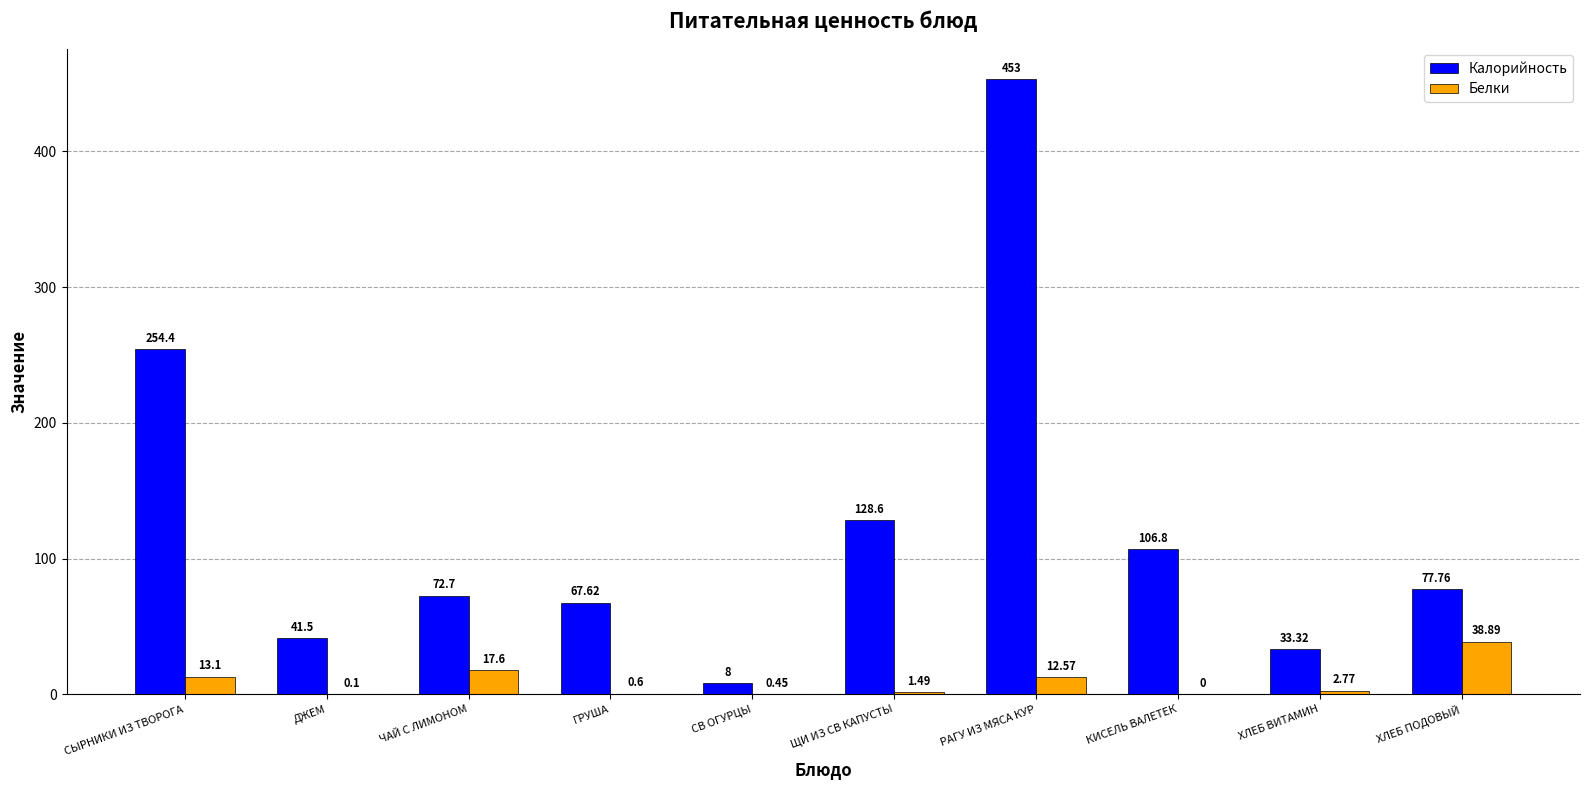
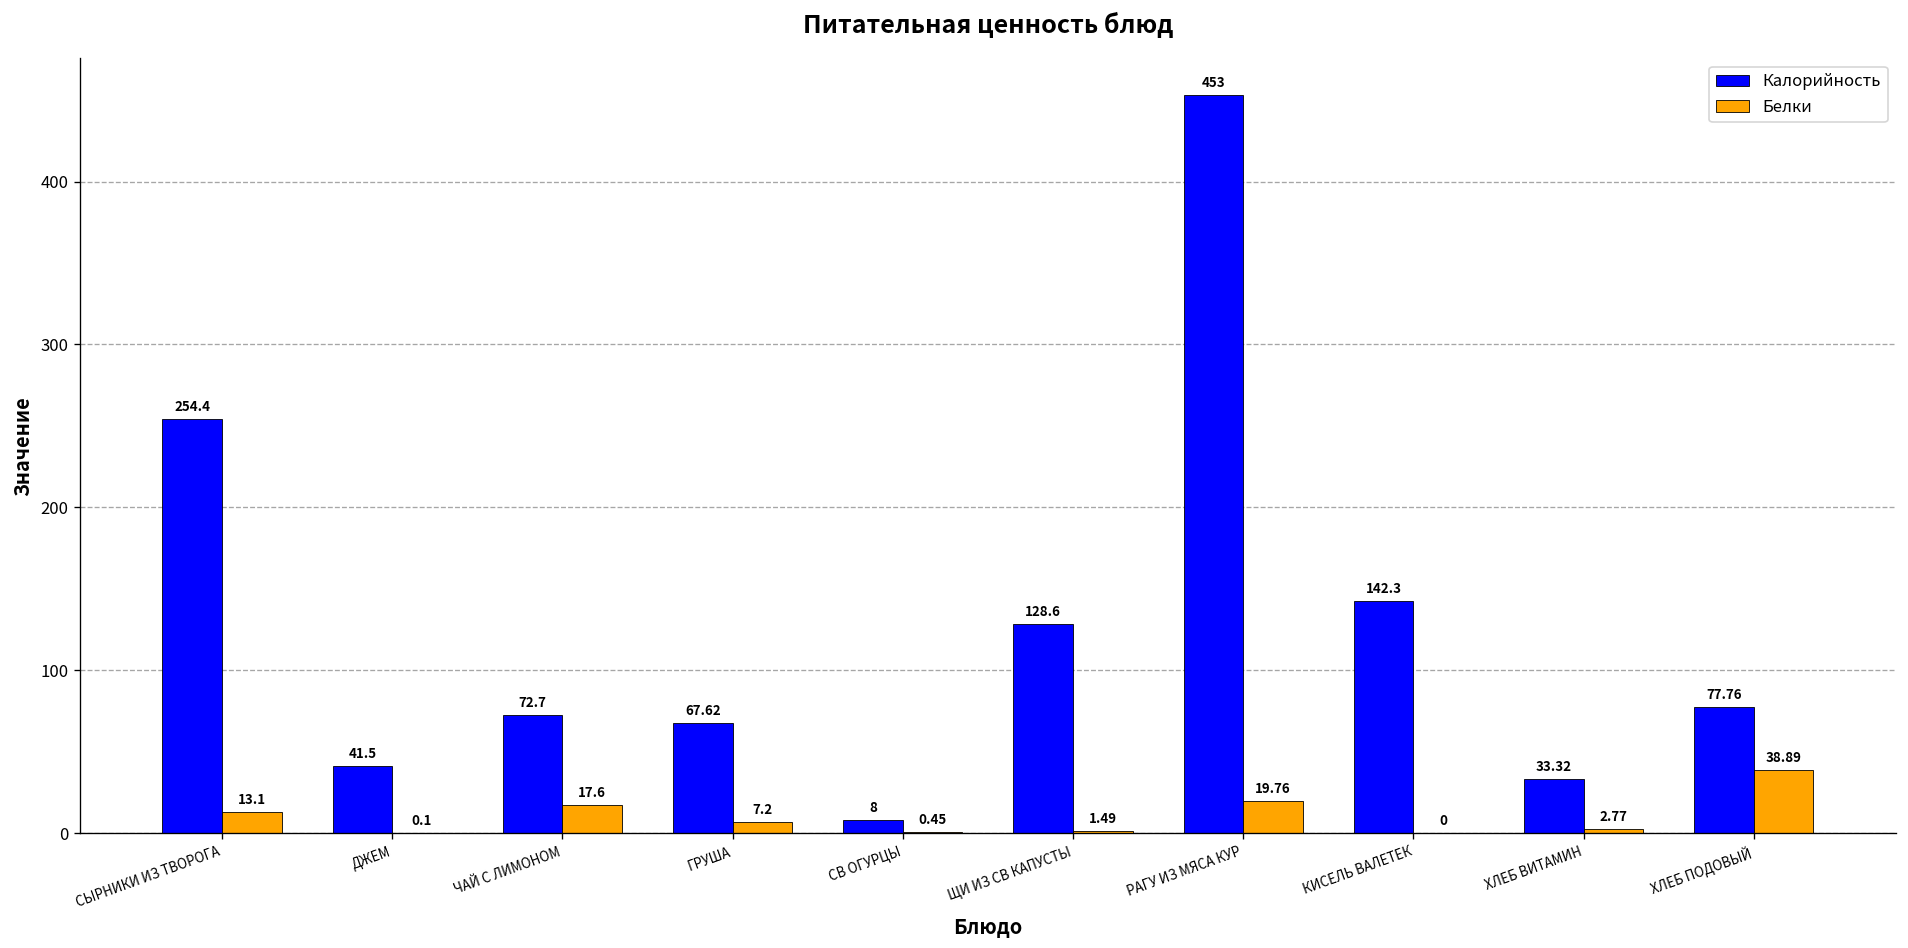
Белки, ГРУША: 0.6 -> 7.2
Белки, РАГУ ИЗ МЯСА КУР: 12.57 -> 19.76
Калорийность, КИСЕЛЬ ВАЛЕТЕК: 106.8 -> 142.3
